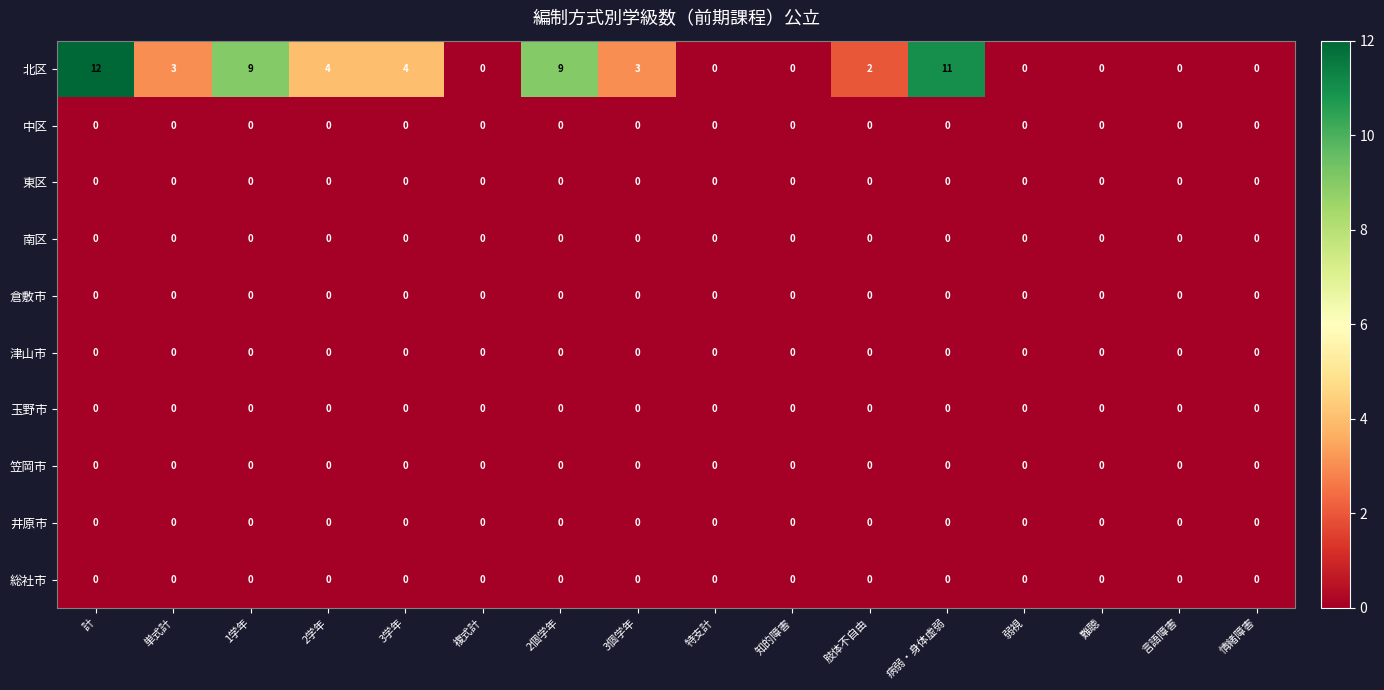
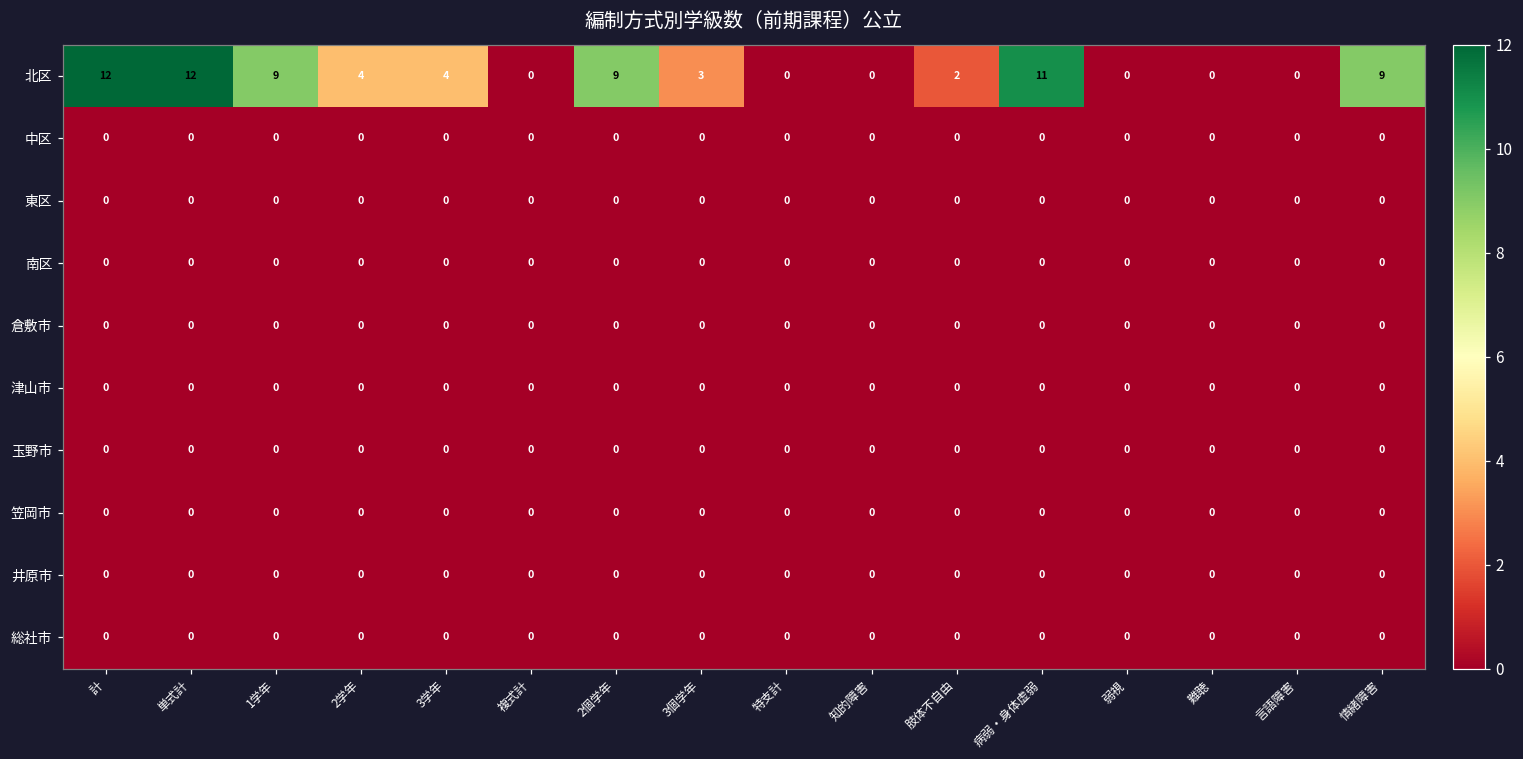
北区, 単式計: 3 -> 12
北区, 情緒障害: 0 -> 9
